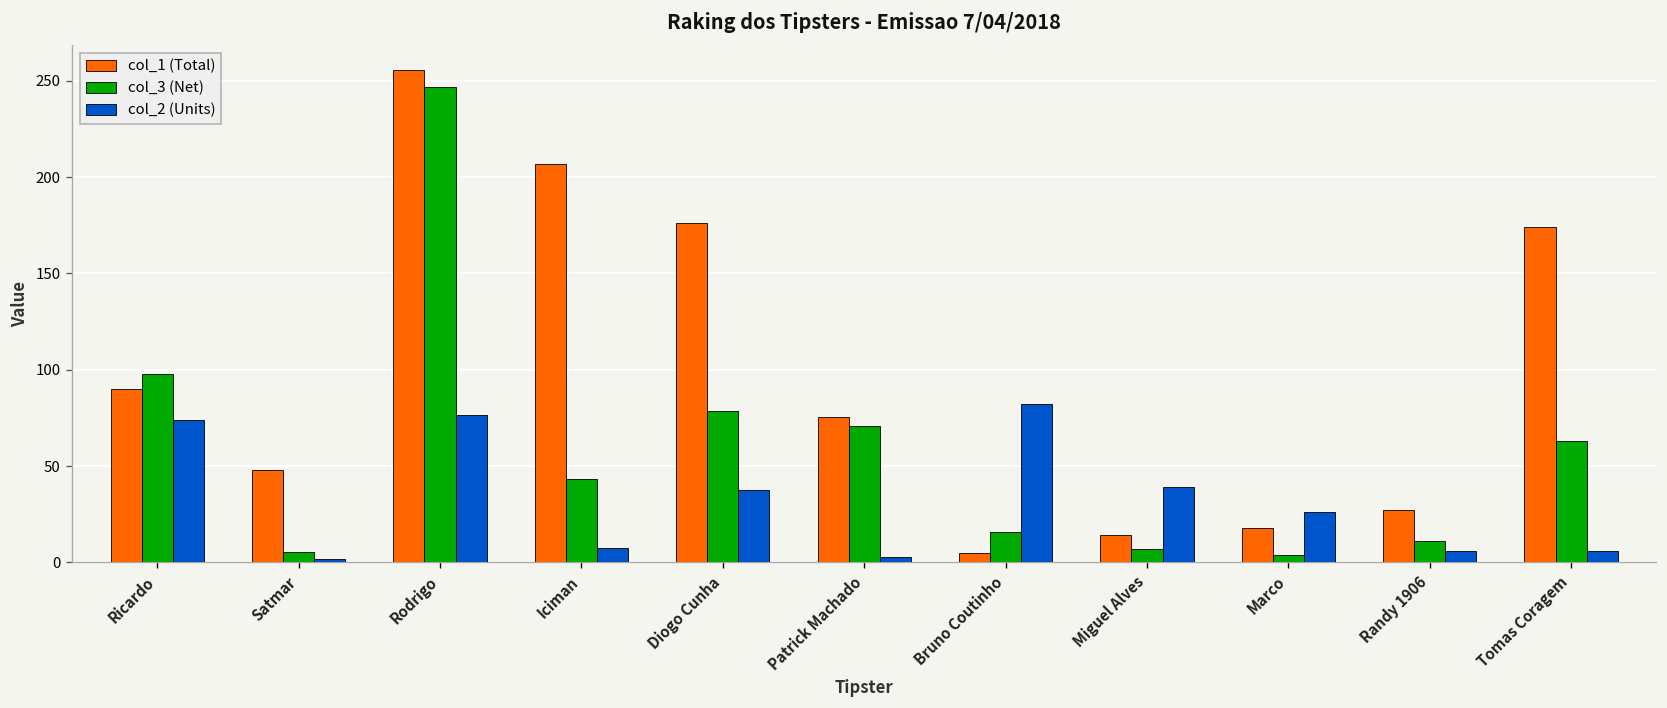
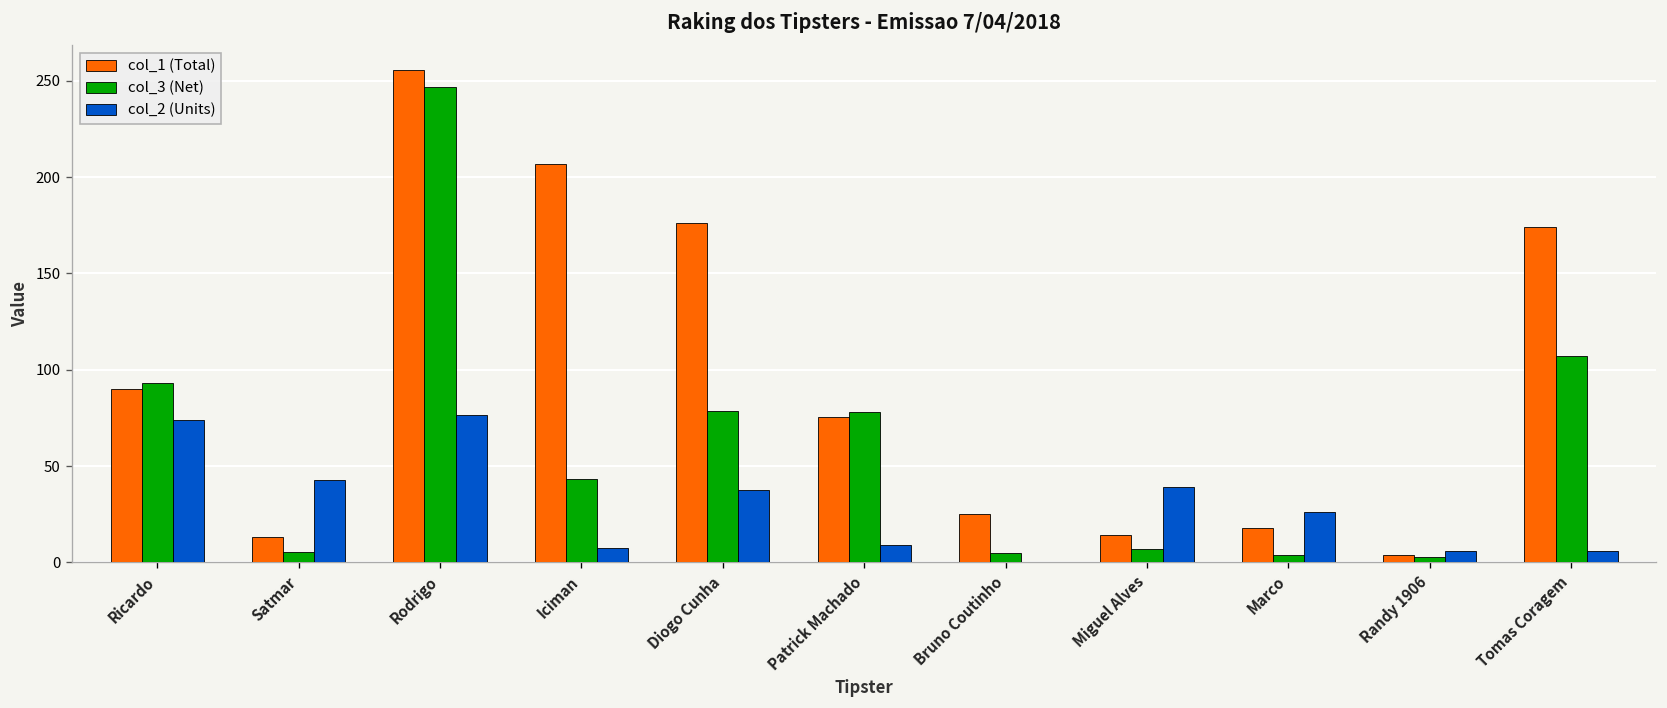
col_3 (Net), Ricardo: 98 -> 93
col_1 (Total), Satmar: 48 -> 13
col_2 (Units), Satmar: 2 -> 43
col_3 (Net), Patrick Machado: 71 -> 78
col_2 (Units), Patrick Machado: 3 -> 9
col_1 (Total), Bruno Coutinho: 5 -> 25
col_3 (Net), Bruno Coutinho: 16 -> 5
col_2 (Units), Bruno Coutinho: 82 -> 0
col_1 (Total), Randy 1906: 27 -> 4
col_3 (Net), Randy 1906: 11 -> 3
col_3 (Net), Tomas Coragem: 63 -> 107
